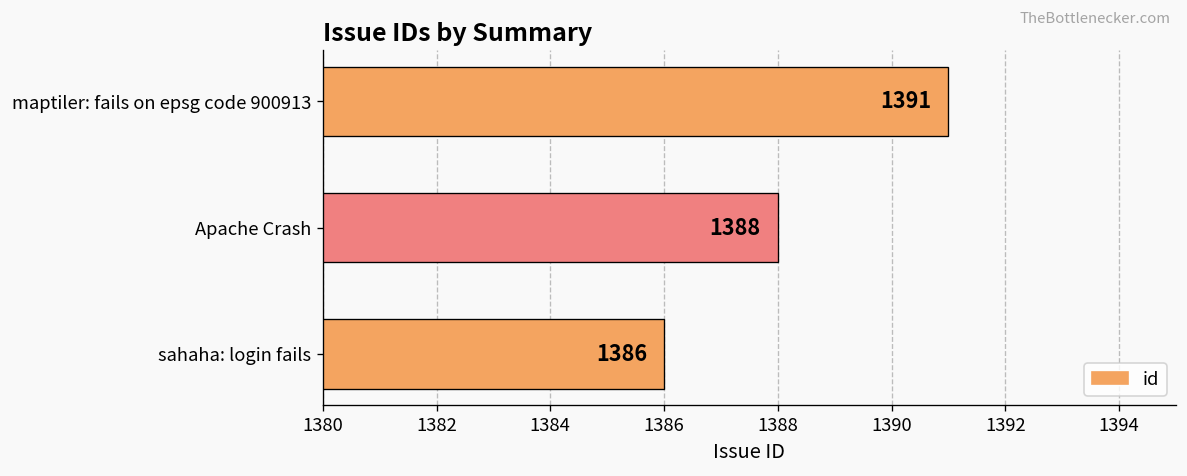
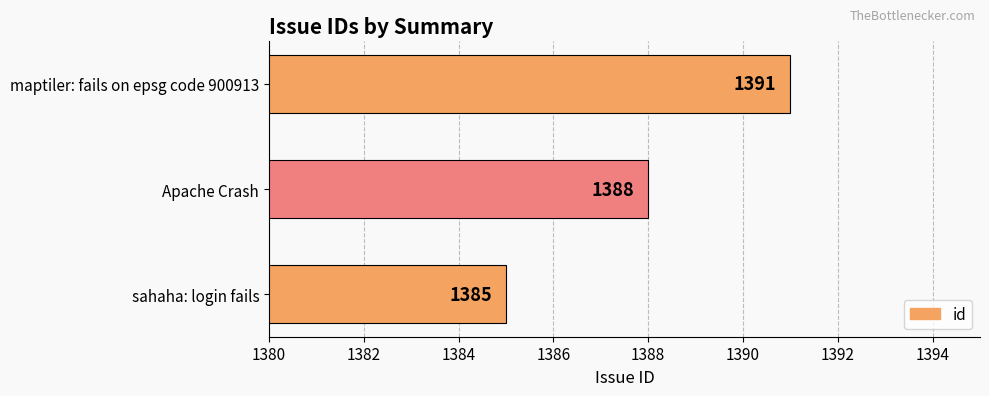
sahaha: login fails: 1386 -> 1385
